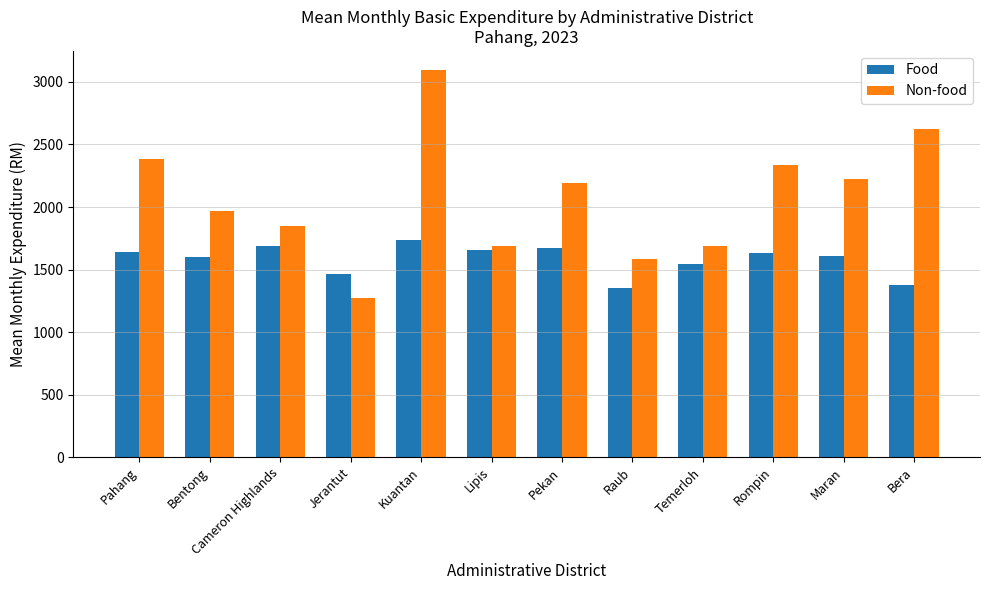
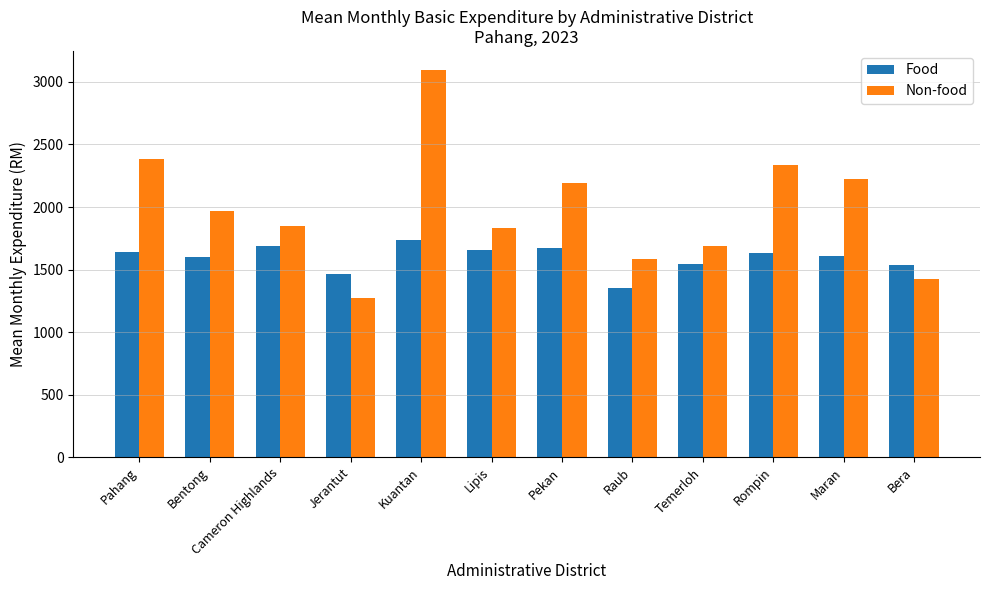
Non-food, Lipis: 1690 -> 1840
Food, Bera: 1380 -> 1530
Non-food, Bera: 2620 -> 1420
